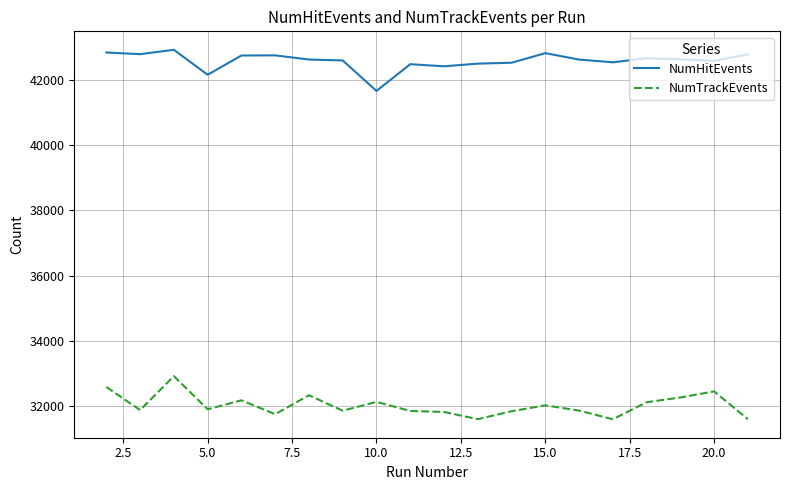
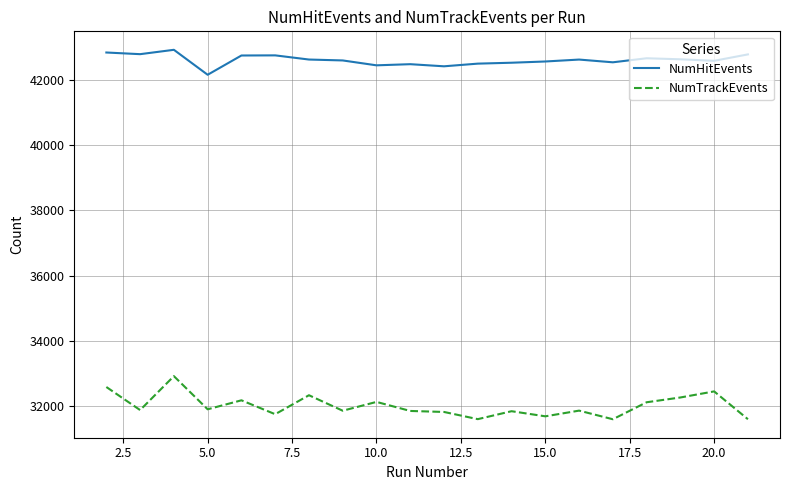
NumHitEvents, 10.0: 41700 -> 42500
NumHitEvents, 15.0: 42800 -> 42600
NumTrackEvents, 15.0: 32000 -> 31700
